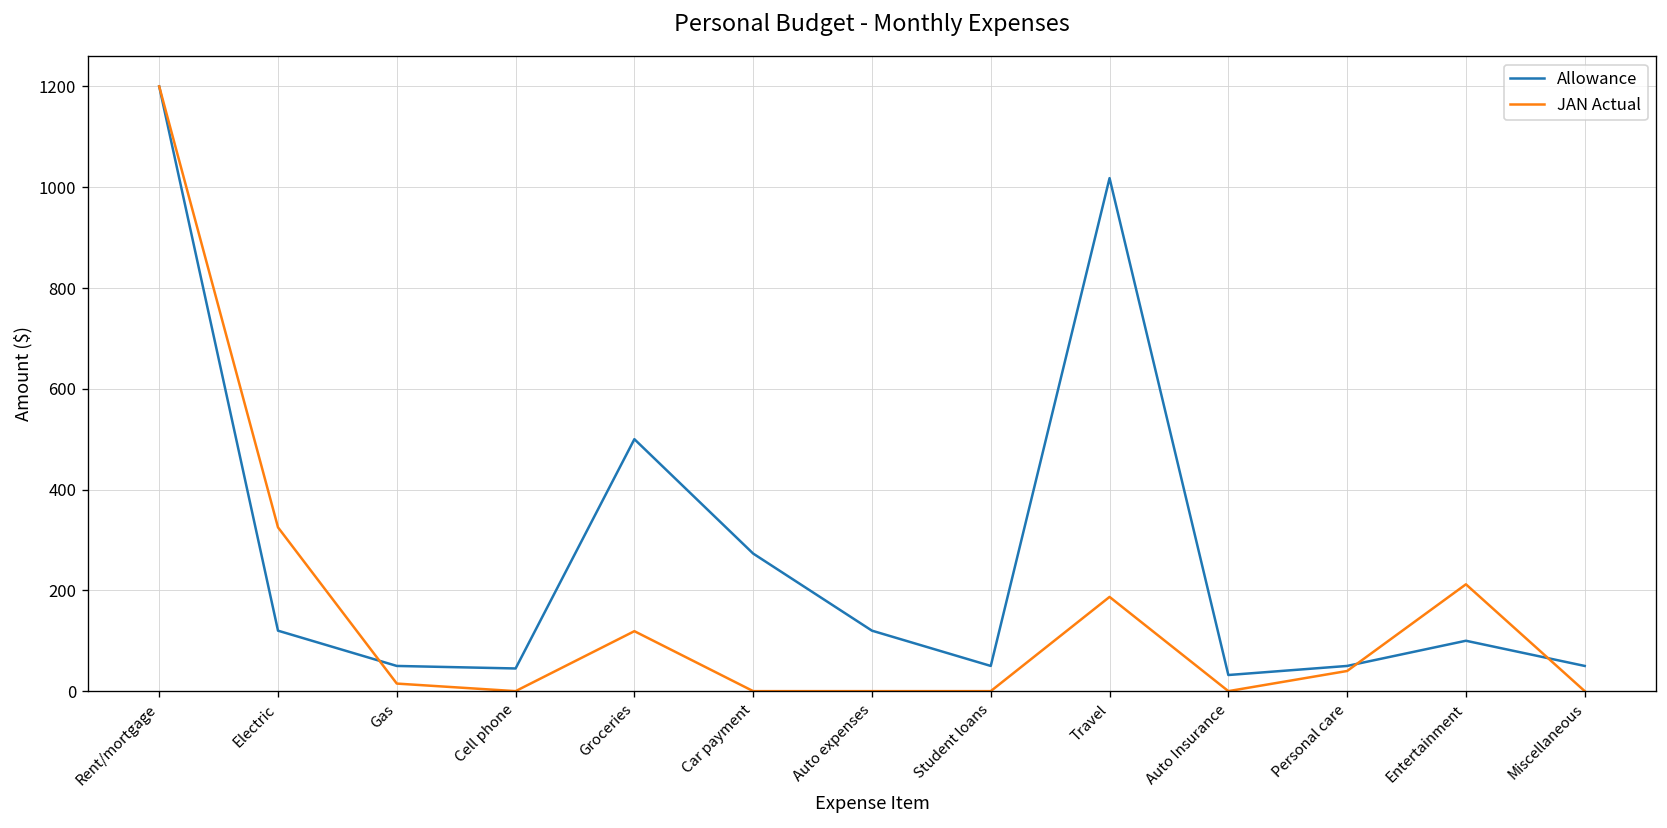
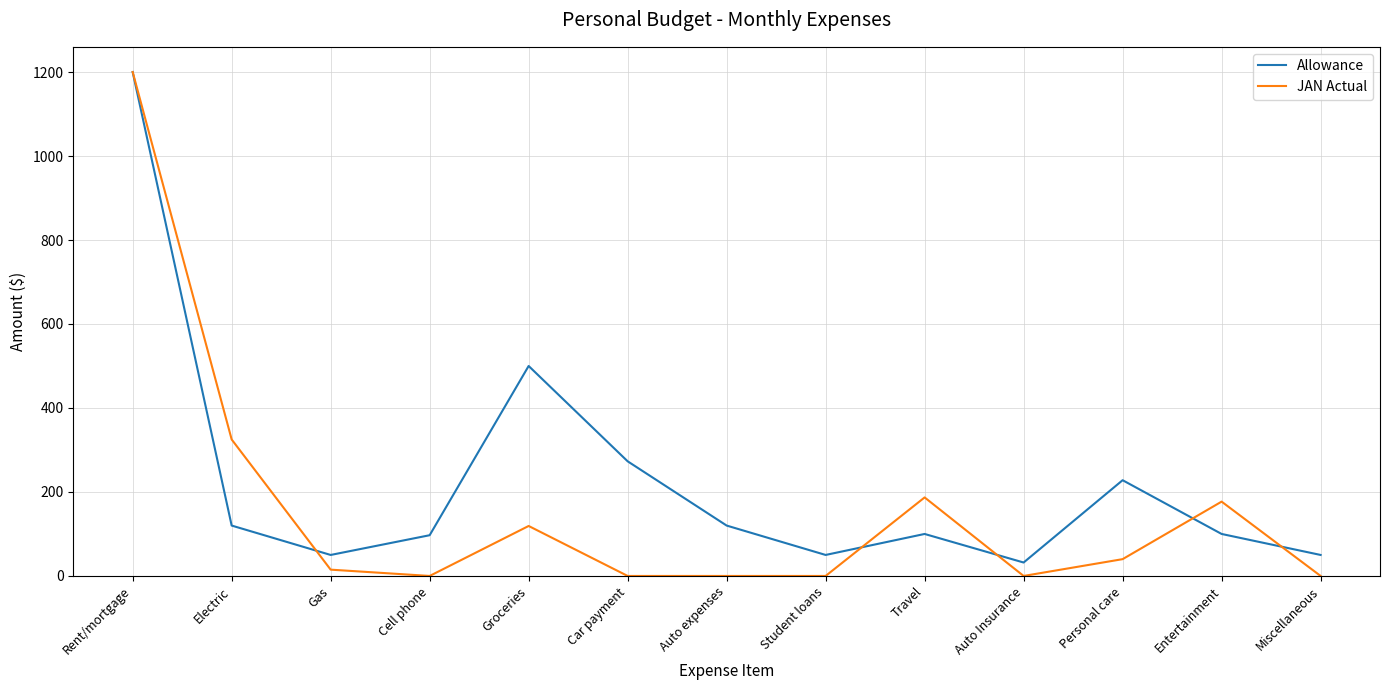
Allowance, Cell phone: 50 -> 100
Allowance, Travel: 1020 -> 100
Allowance, Personal care: 50 -> 230
JAN Actual, Entertainment: 210 -> 180
